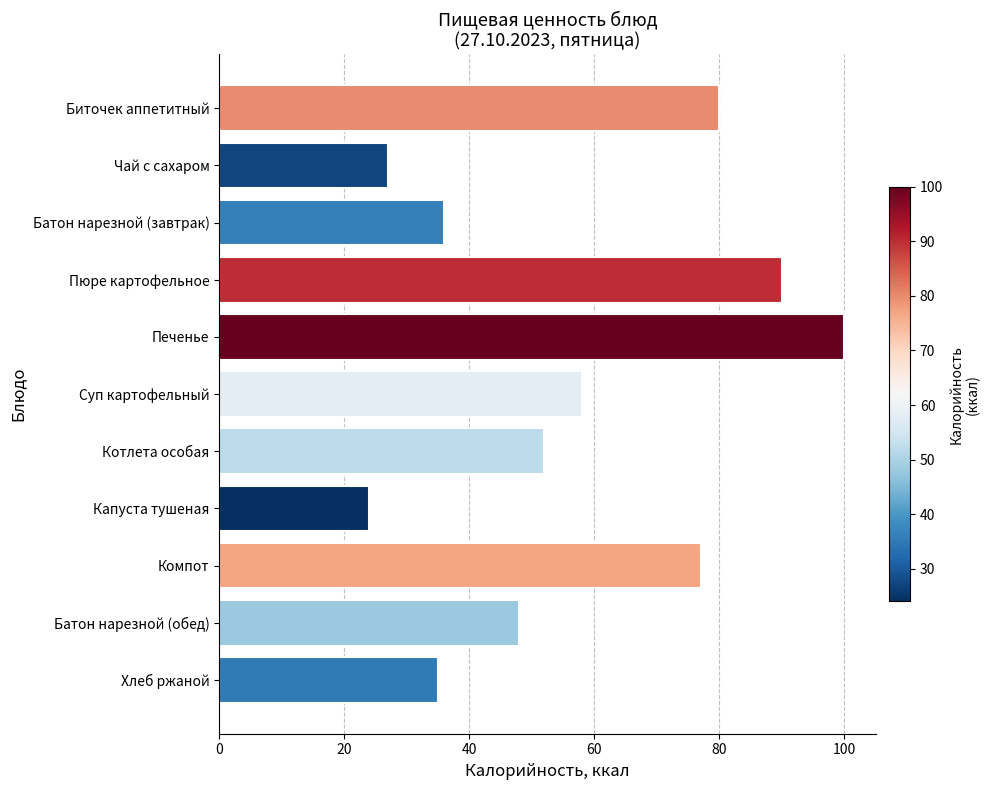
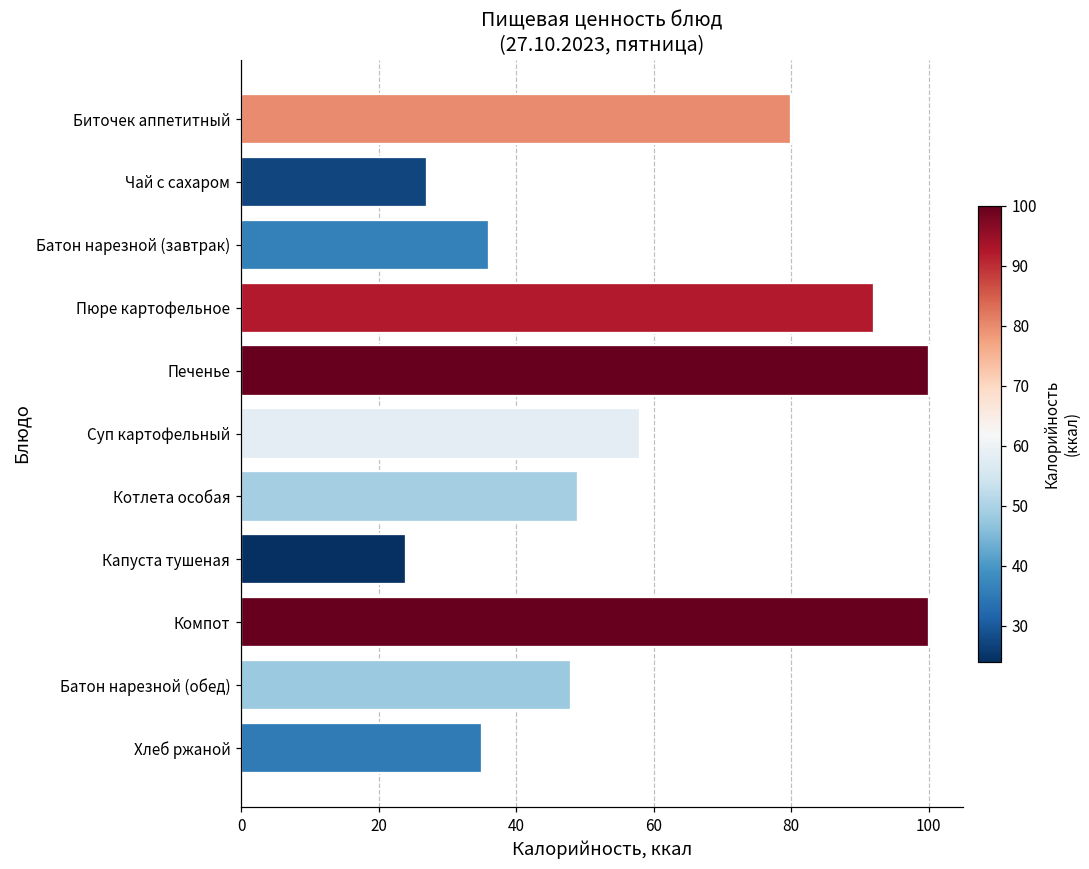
Пюре картофельное: 90 -> 92
Котлета особая: 52 -> 49
Компот: 77 -> 100
